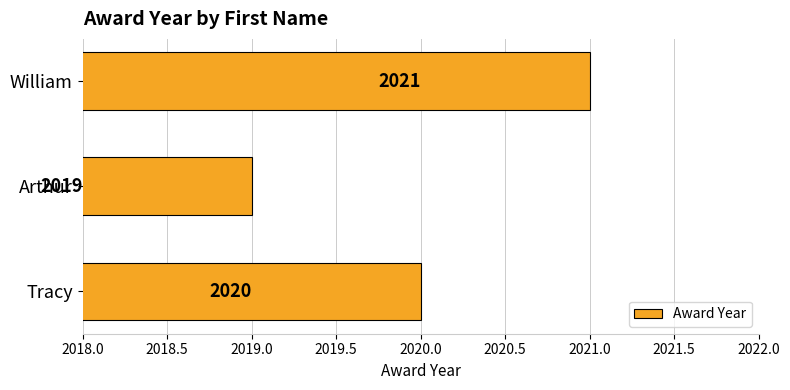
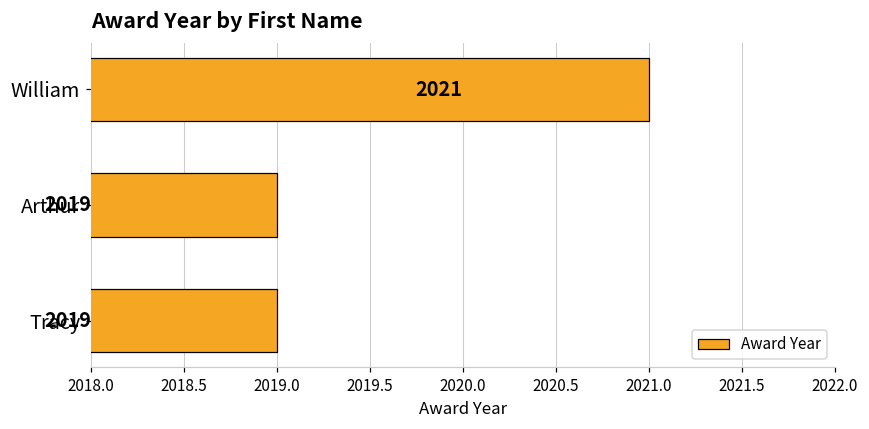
Tracy: 2020 -> 2019
